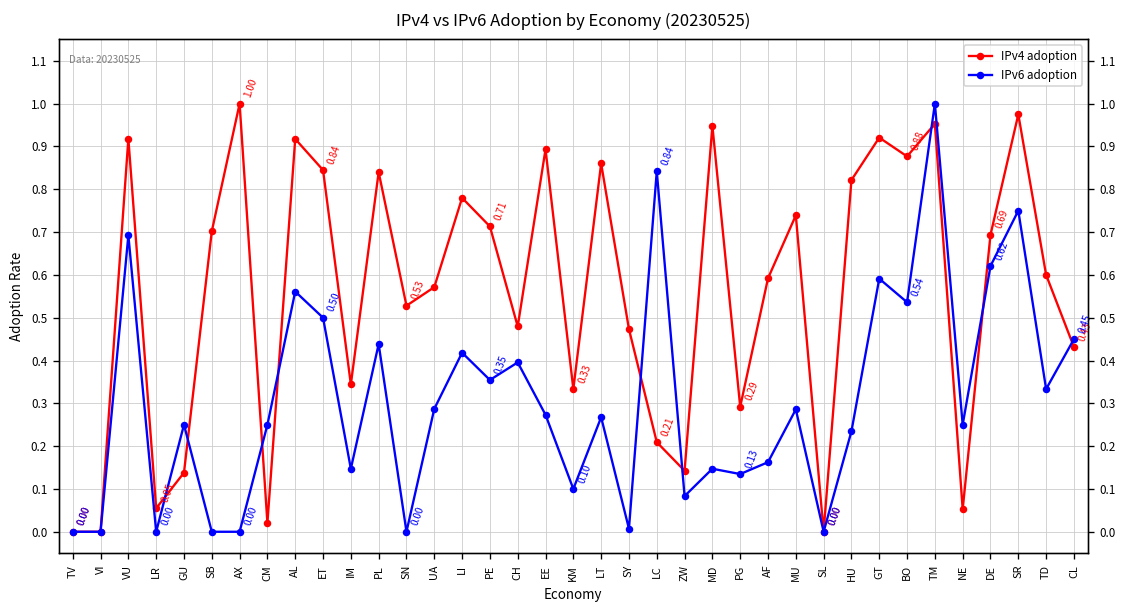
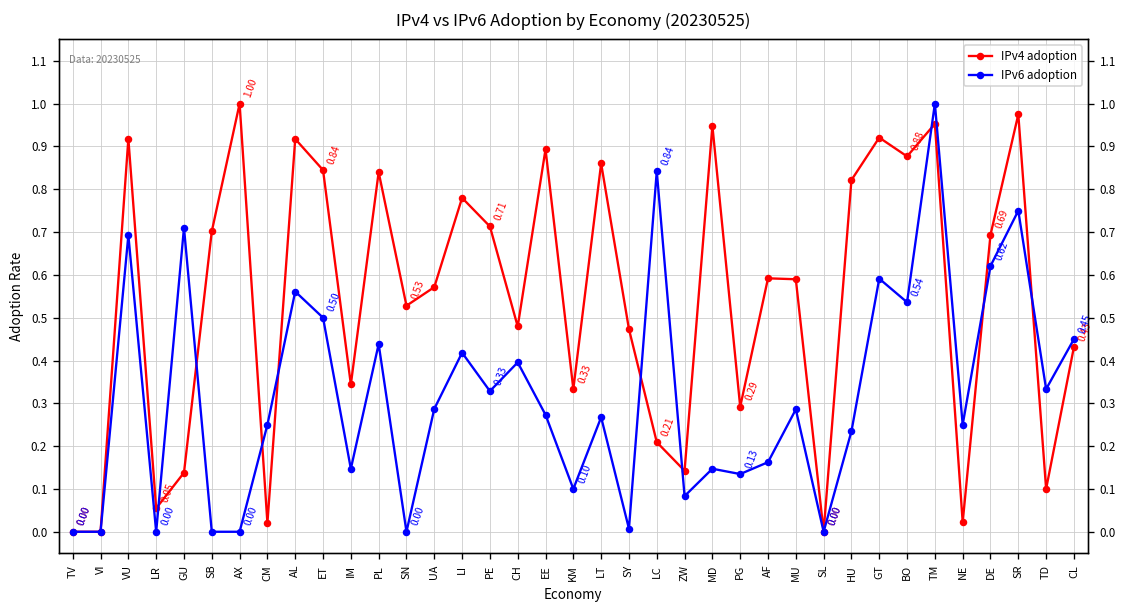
IPv6 adoption, GU: 0.25 -> 0.71
IPv6 adoption, PE: 0.35 -> 0.33
IPv4 adoption, MU: 0.74 -> 0.59
IPv4 adoption, NE: 0.05 -> 0.02
IPv4 adoption, TD: 0.6 -> 0.1
